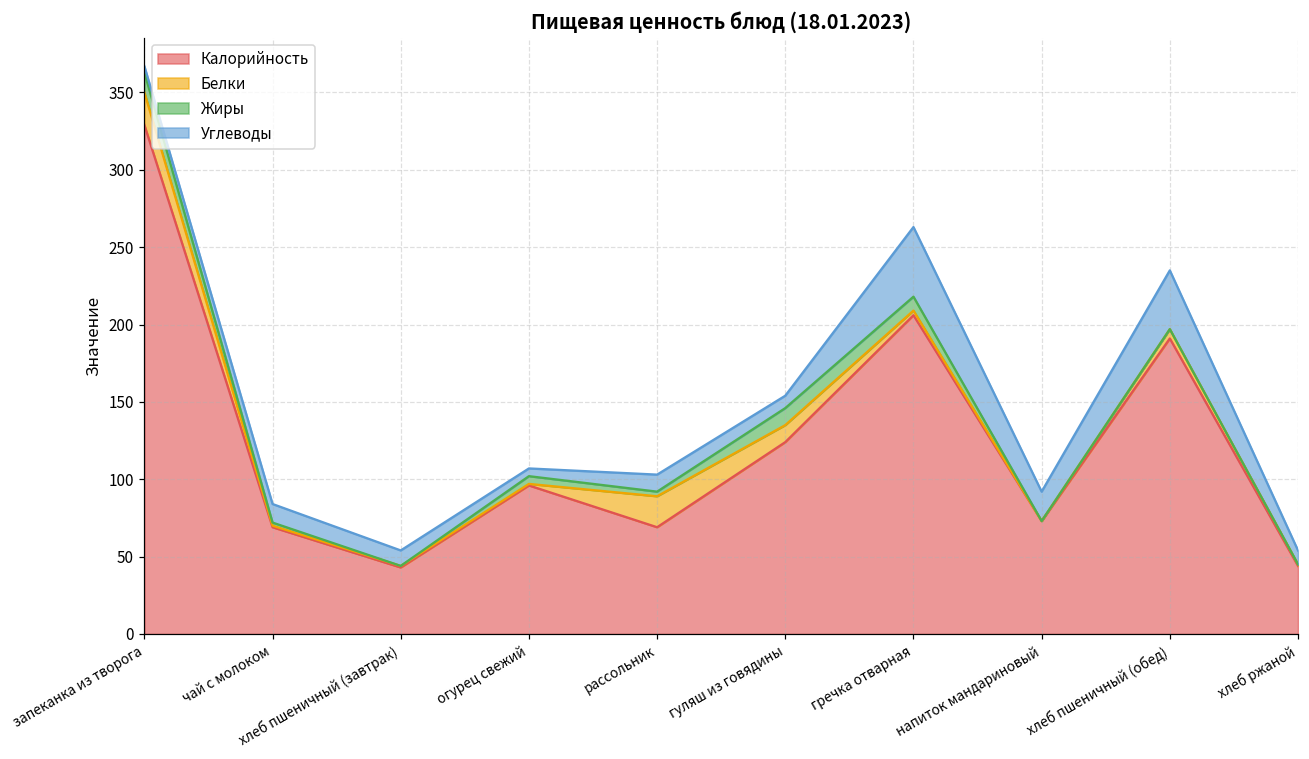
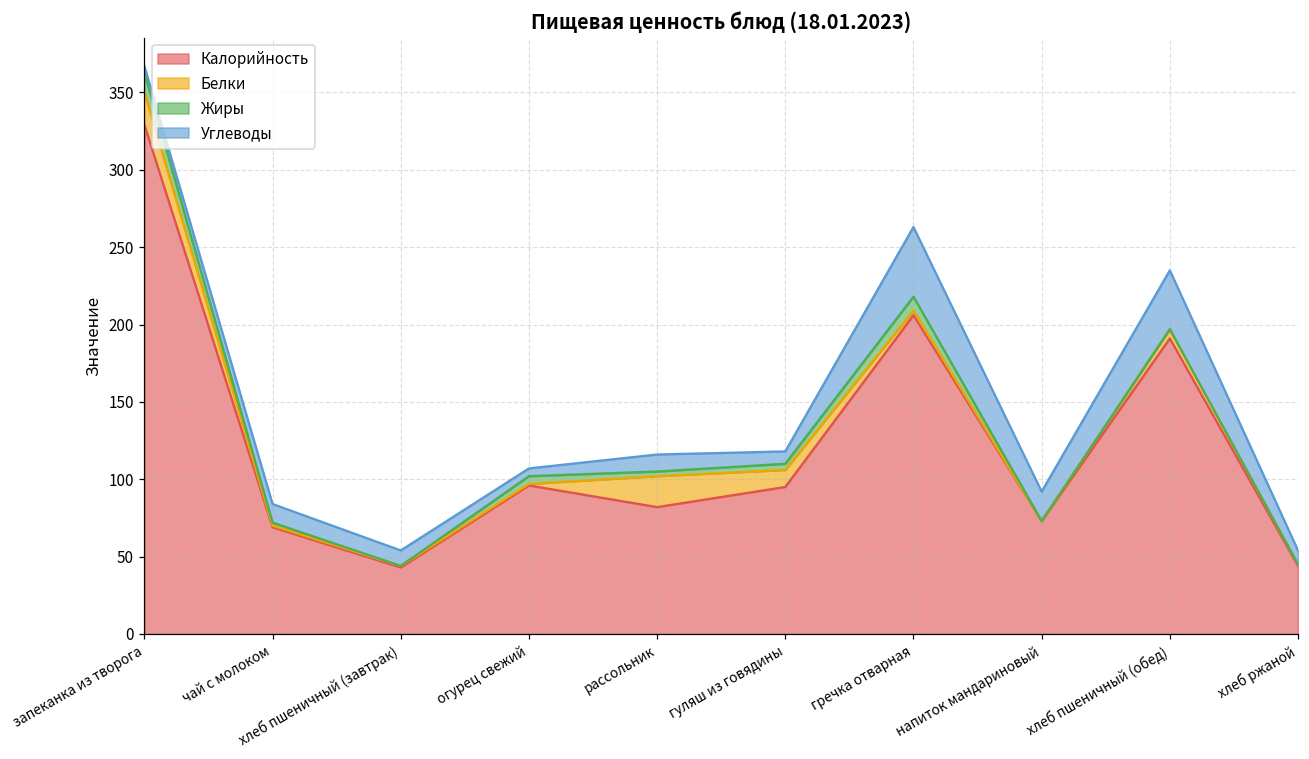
Калорийность, рассольник: 69 -> 82
Калорийность, гуляш из говядины: 124 -> 95
Жиры, гуляш из говядины: 11 -> 4
